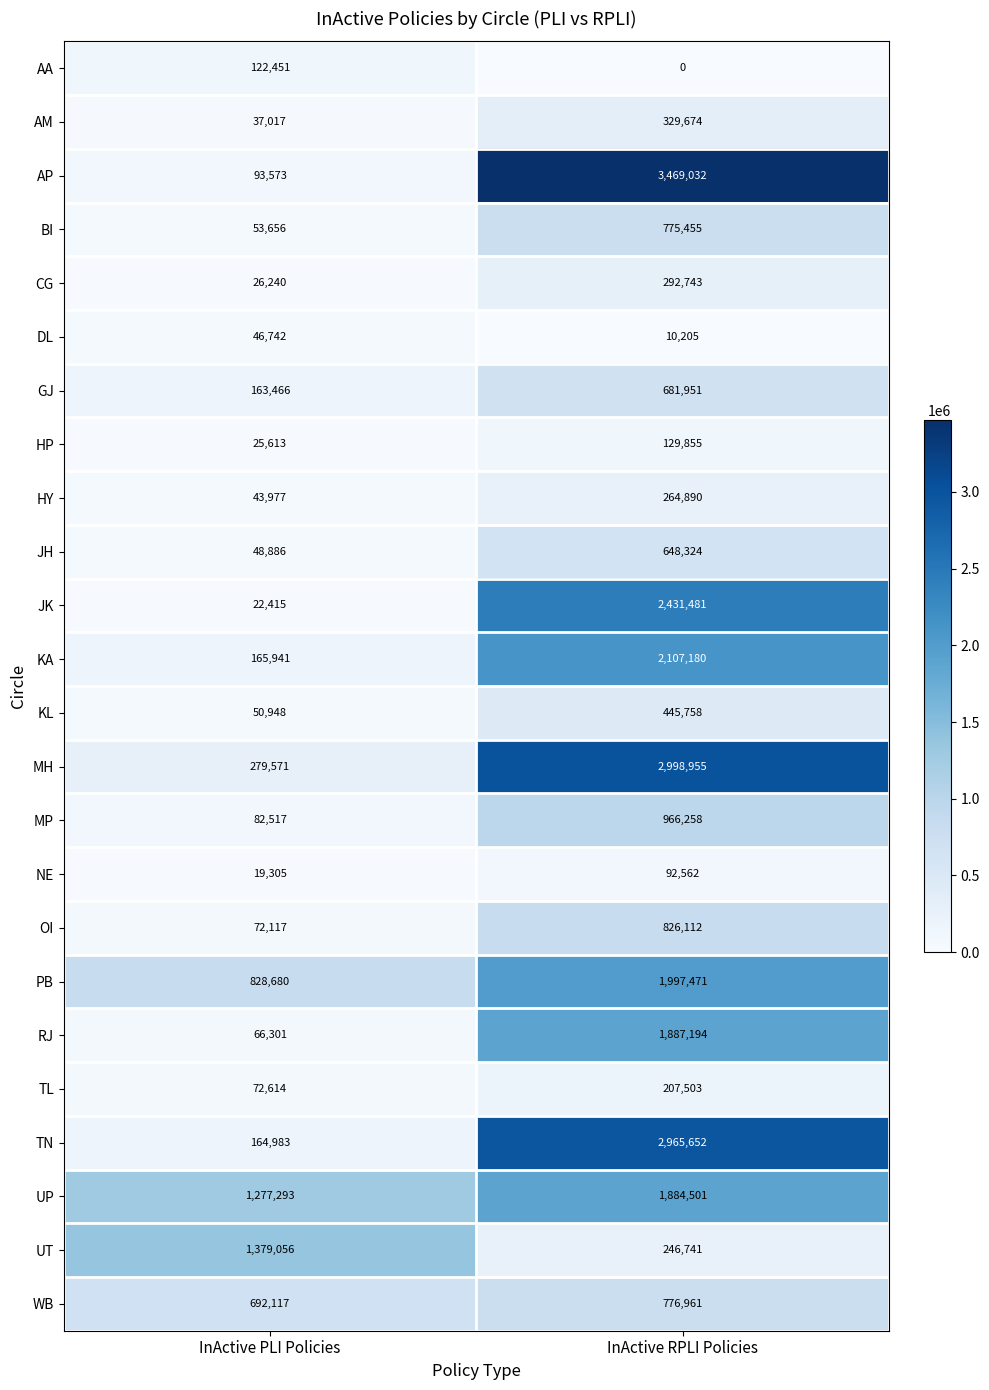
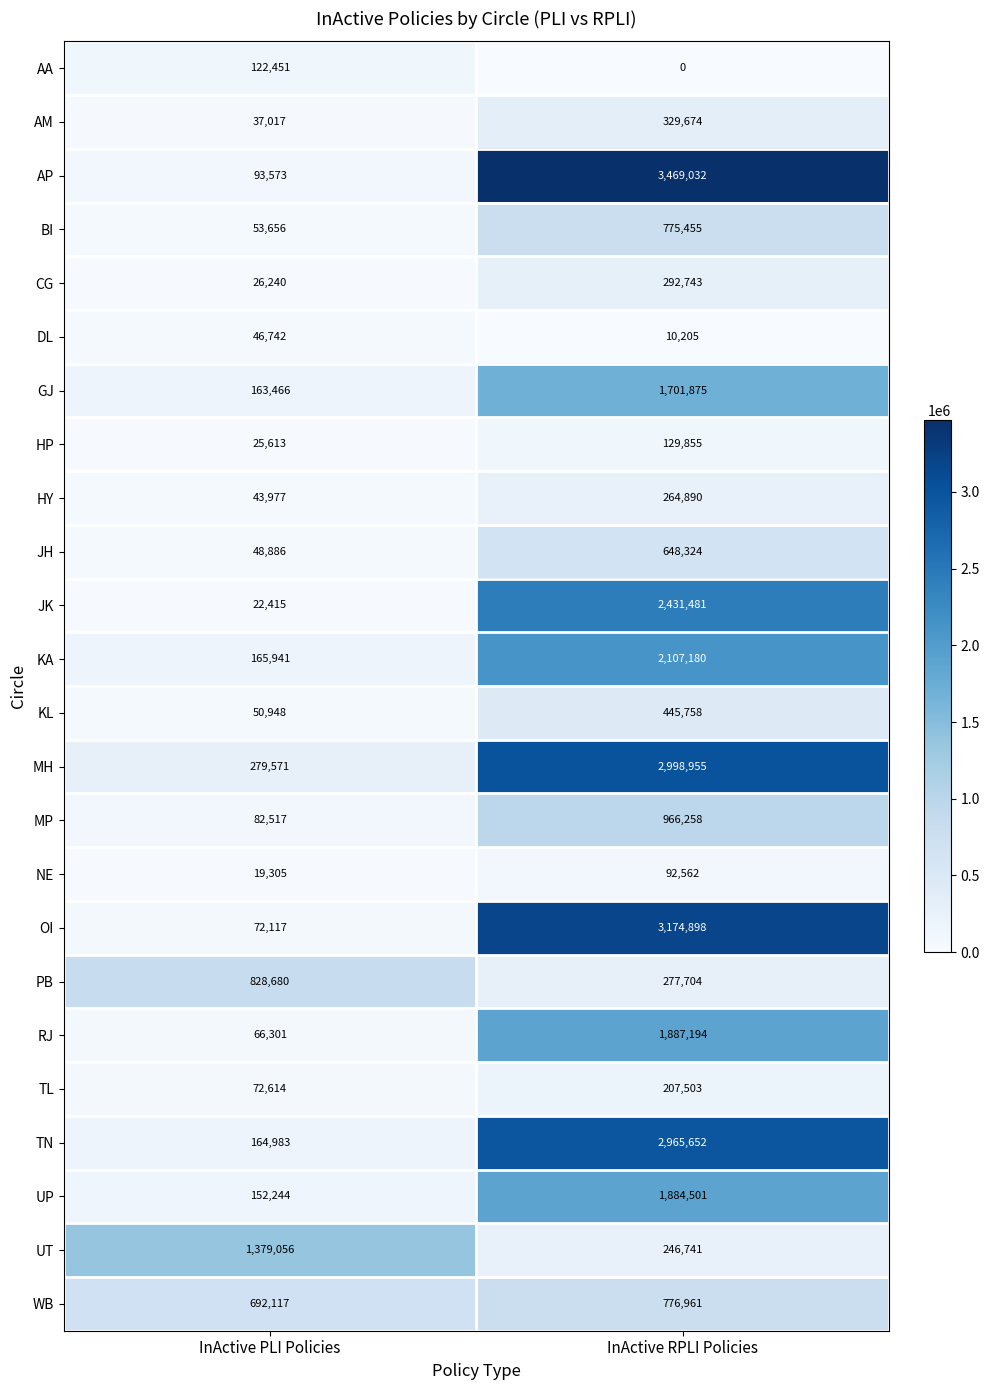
GJ, InActive RPLI Policies: 681,951 -> 1,701,875
OI, InActive RPLI Policies: 826,112 -> 3,174,898
PB, InActive RPLI Policies: 1,997,471 -> 277,704
UP, InActive PLI Policies: 1,277,293 -> 152,244
